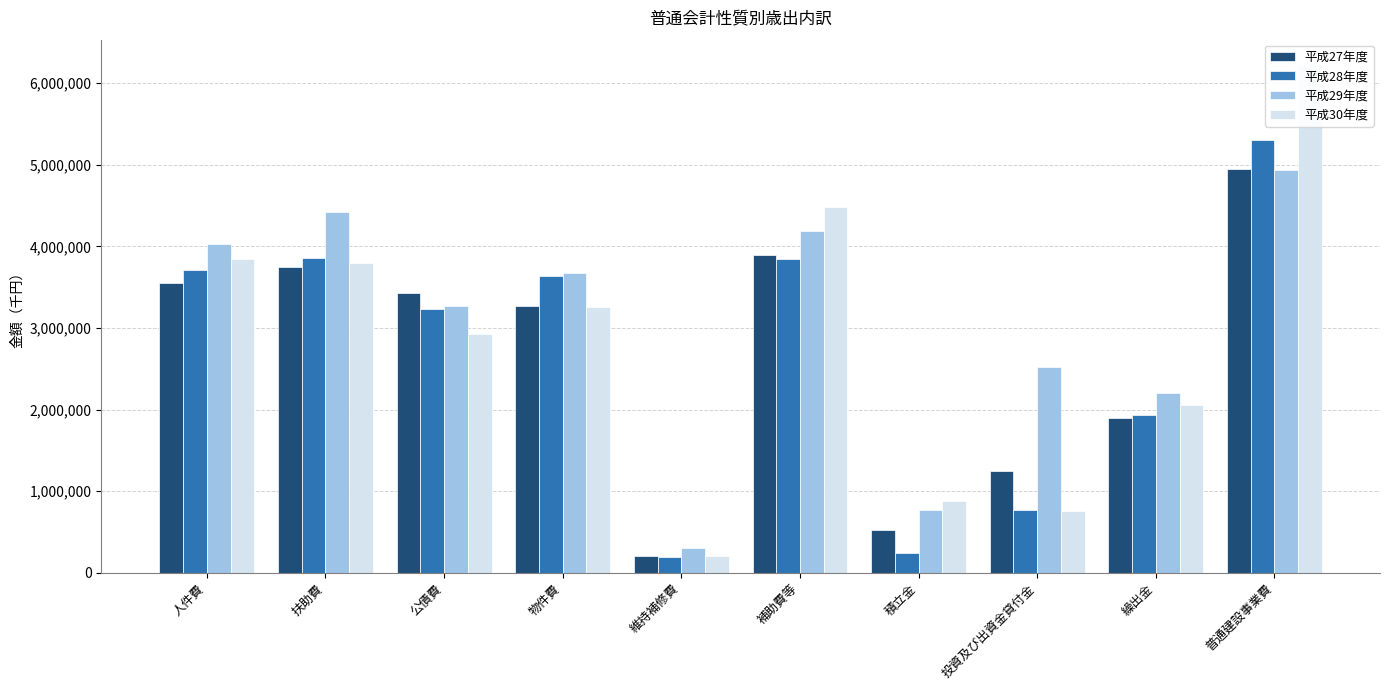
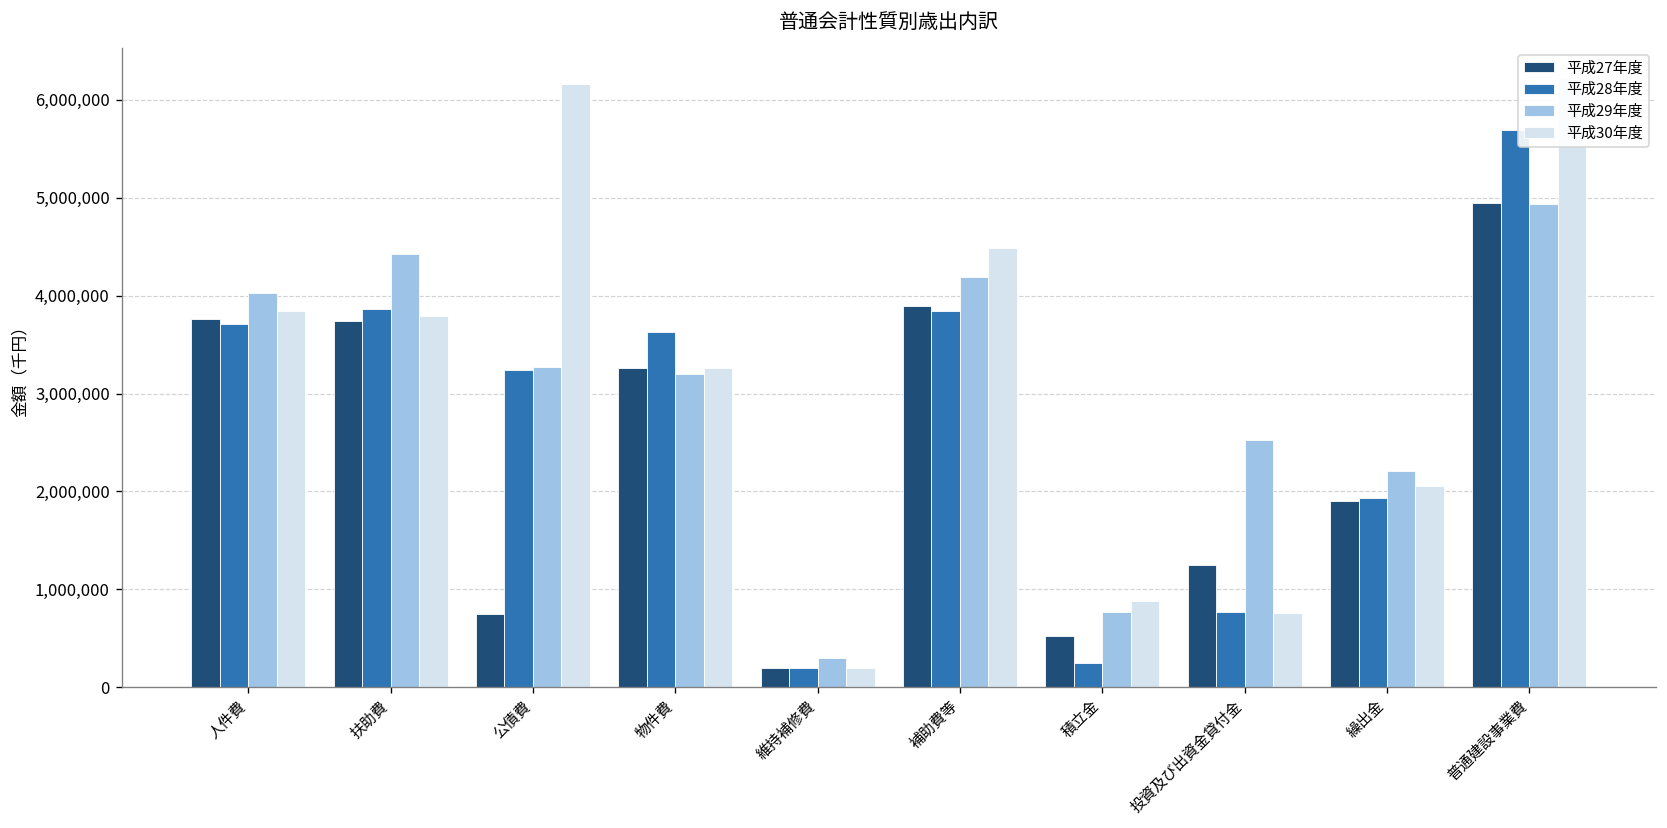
平成27年度, 人件費: 3,600,000 -> 3,800,000
平成27年度, 公債費: 3,400,000 -> 700,000
平成30年度, 公債費: 2,900,000 -> 6,200,000
平成29年度, 物件費: 3,700,000 -> 3,200,000
平成28年度, 普通建設事業費: 5,300,000 -> 5,700,000
